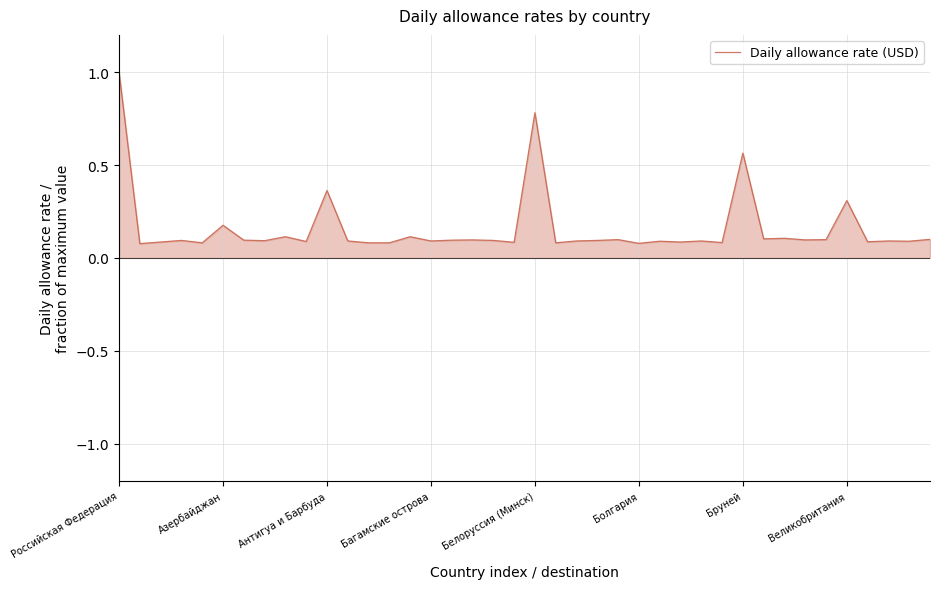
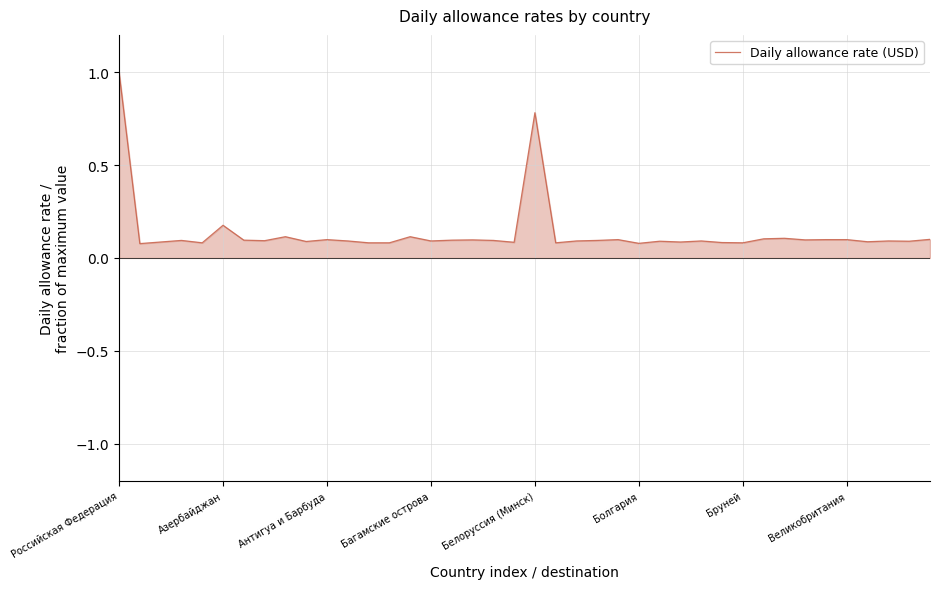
Антигуа и Барбуда: 0.36 -> 0.10
Бруней: 0.56 -> 0.08
Великобритания: 0.31 -> 0.10
